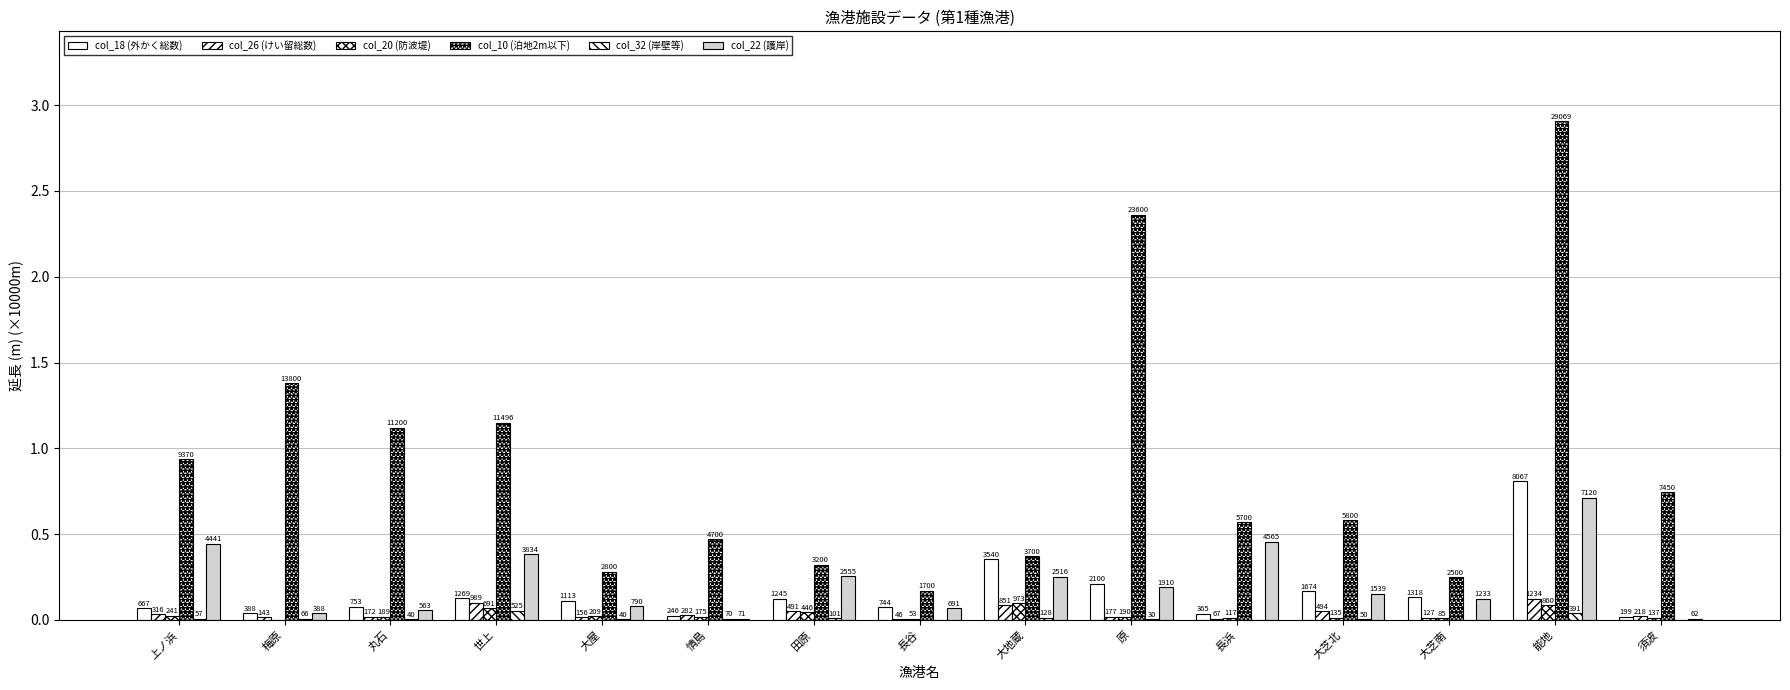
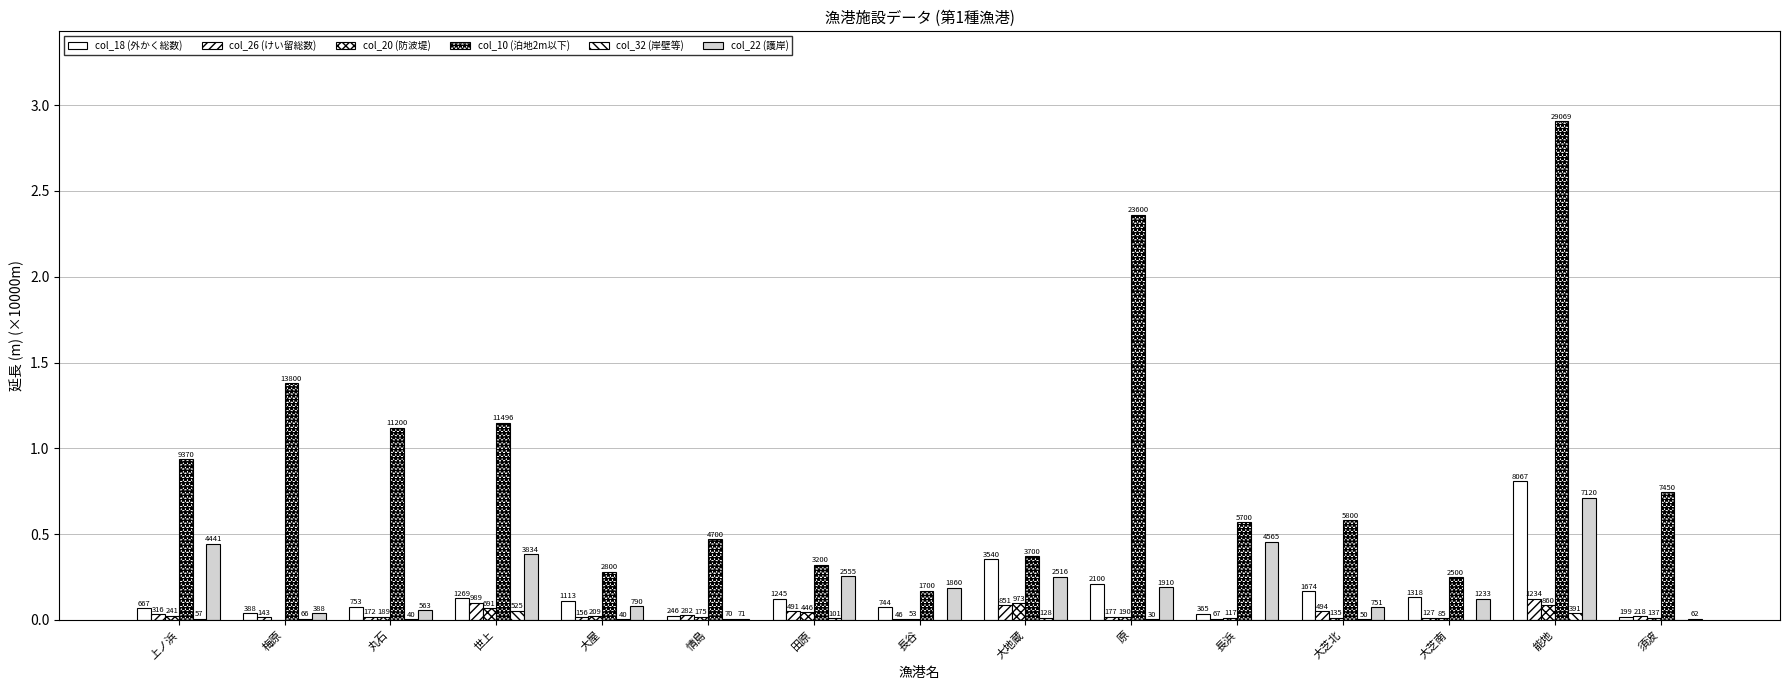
col_22 (護岸), 長谷: 691 -> 1860
col_22 (護岸), 大芝北: 1539 -> 751
